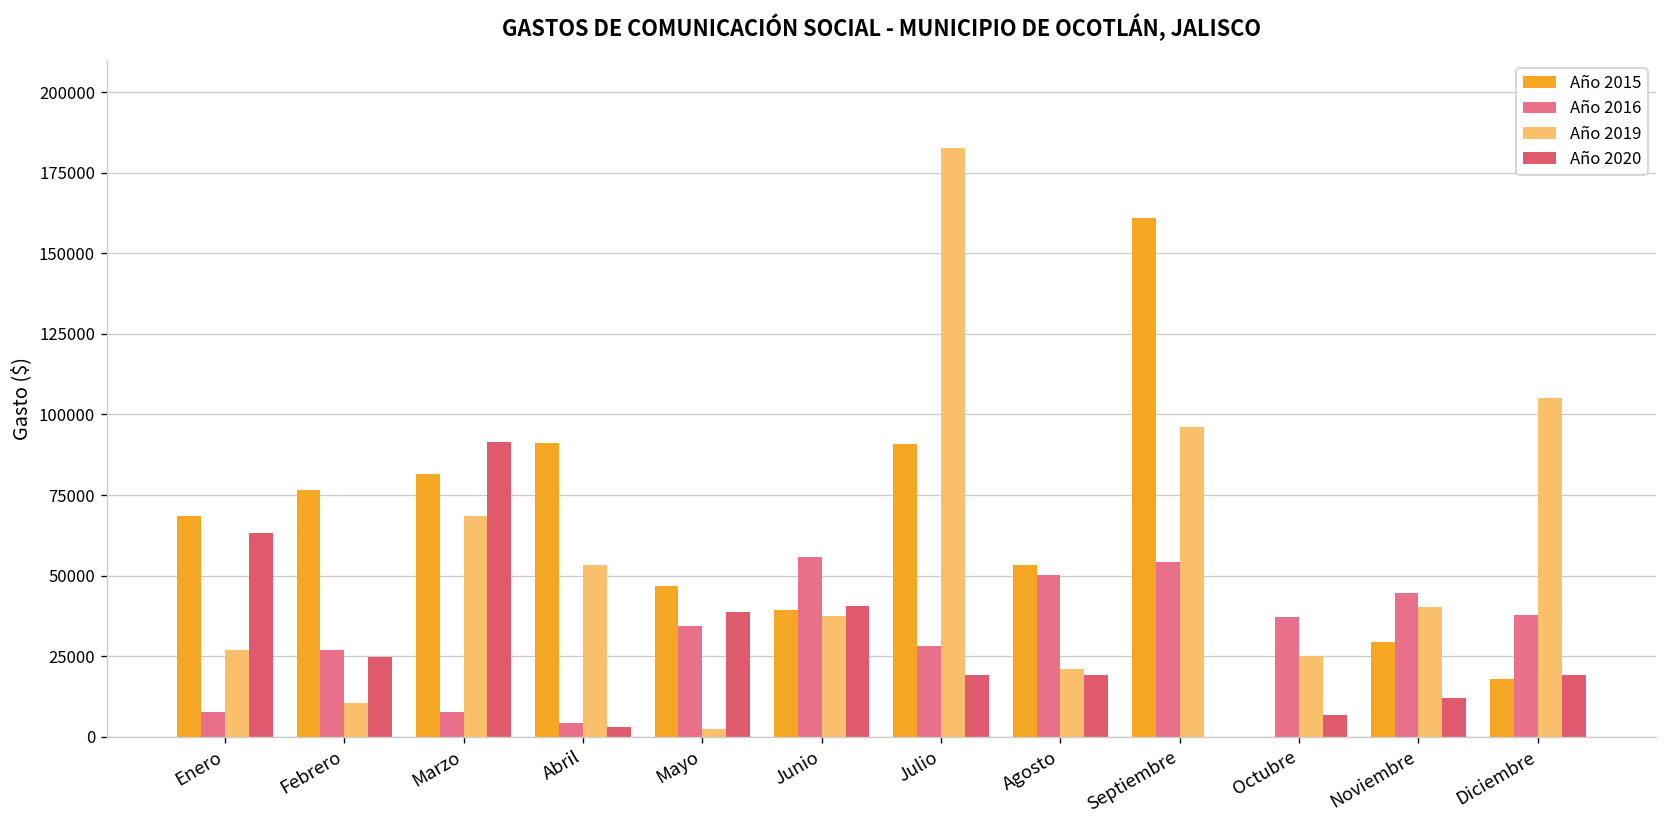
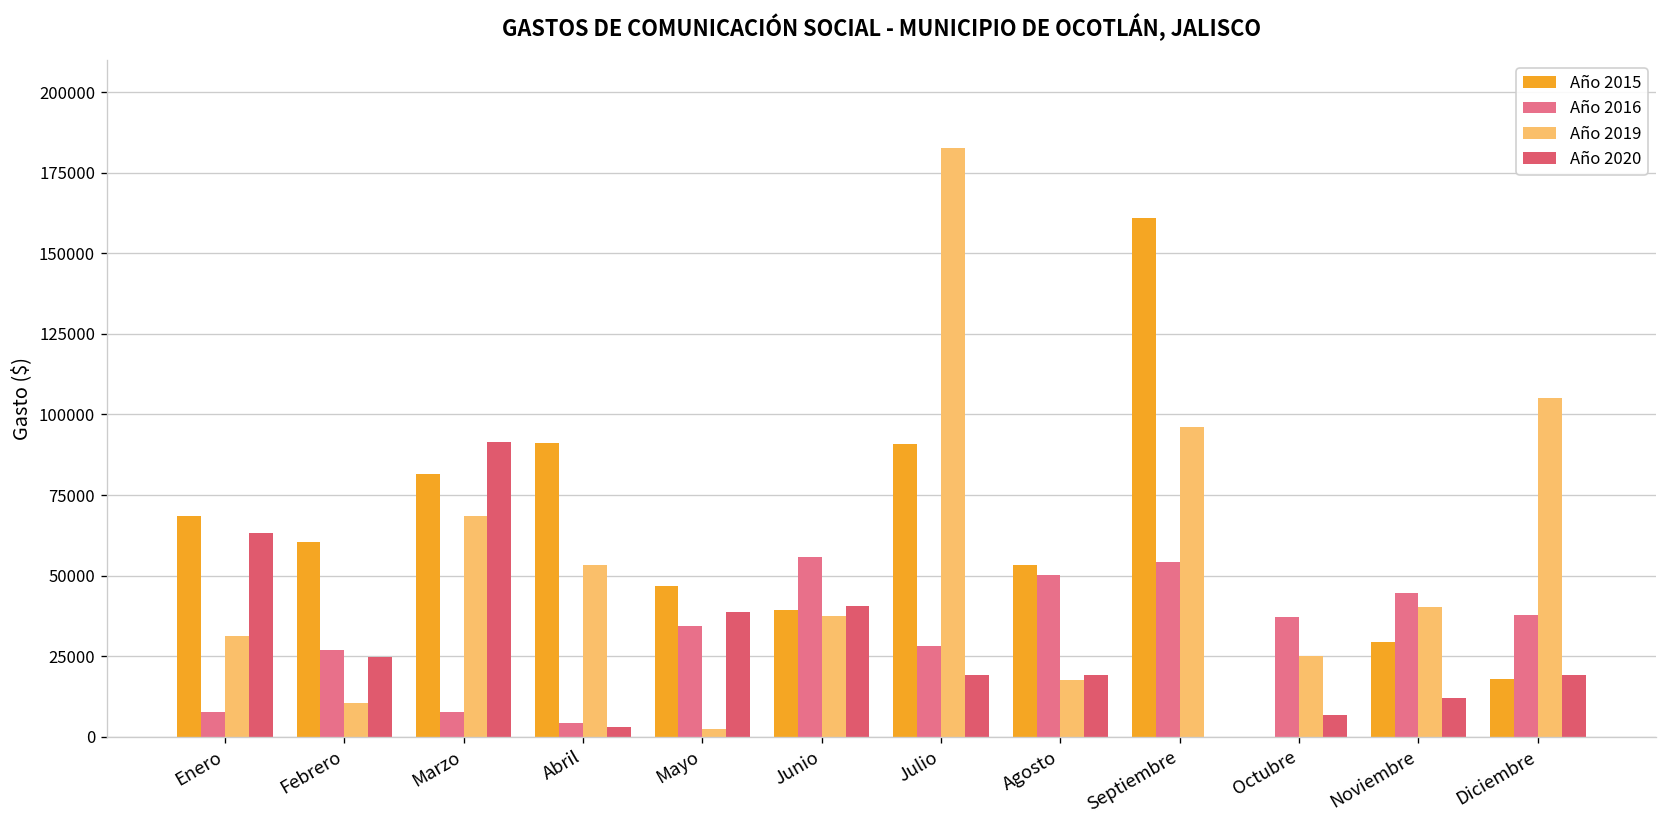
Año 2019, Enero: 27000 -> 31000
Año 2015, Febrero: 76000 -> 61000
Año 2019, Agosto: 21000 -> 18000
